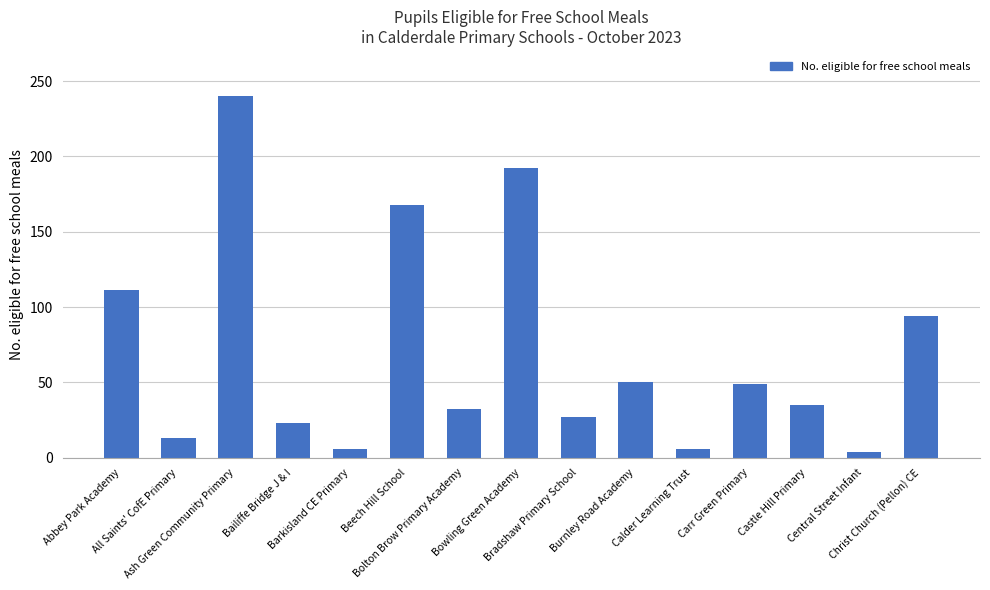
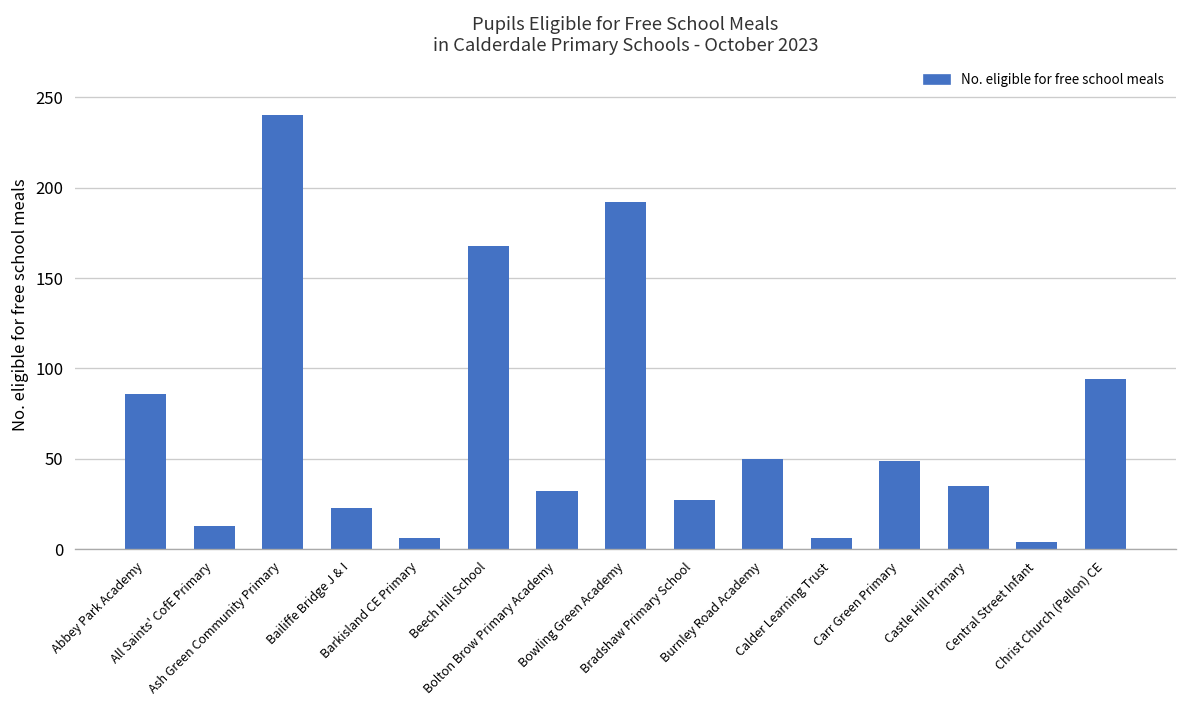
Abbey Park Academy: 111 -> 86
